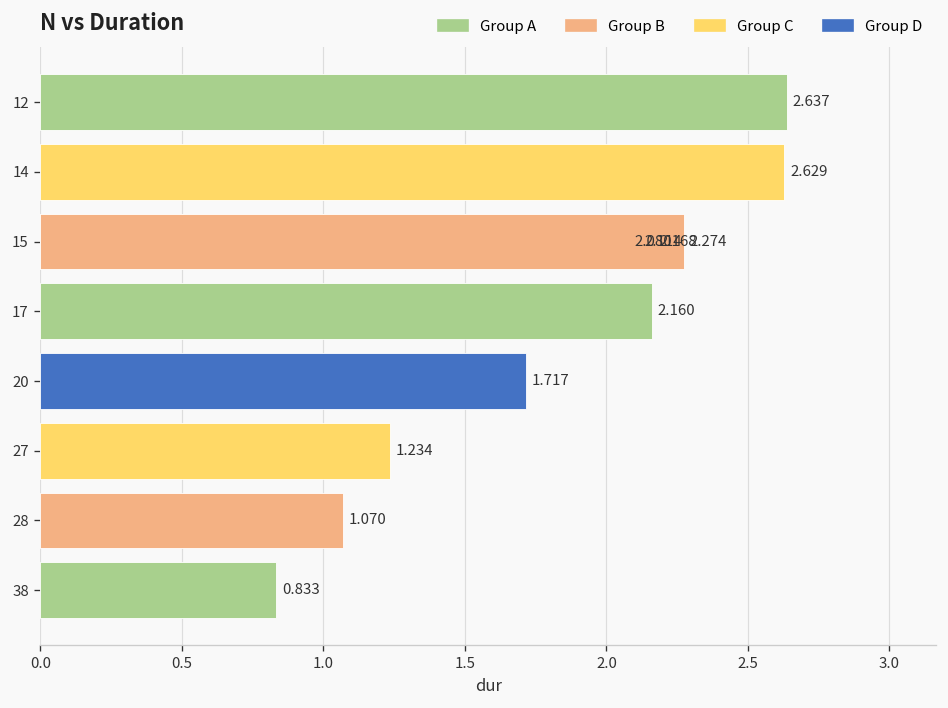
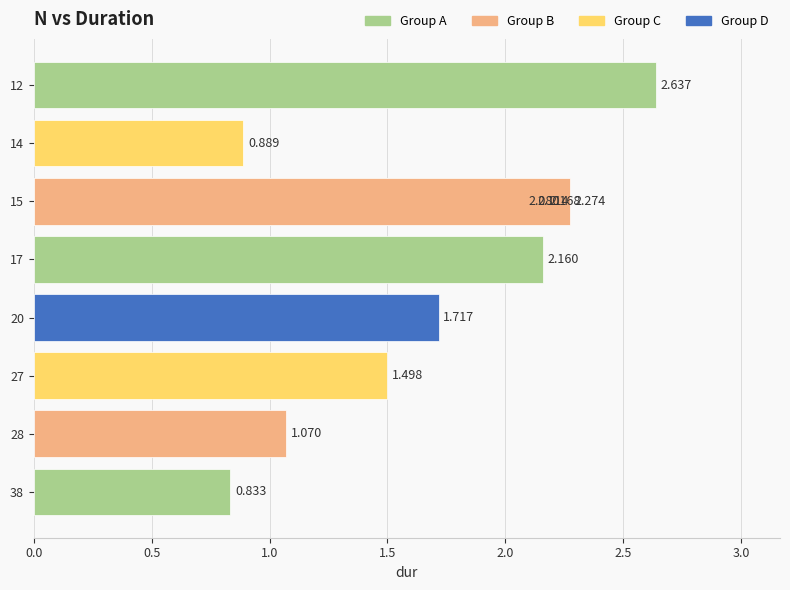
14: 2.629 -> 0.889
27: 1.234 -> 1.498
